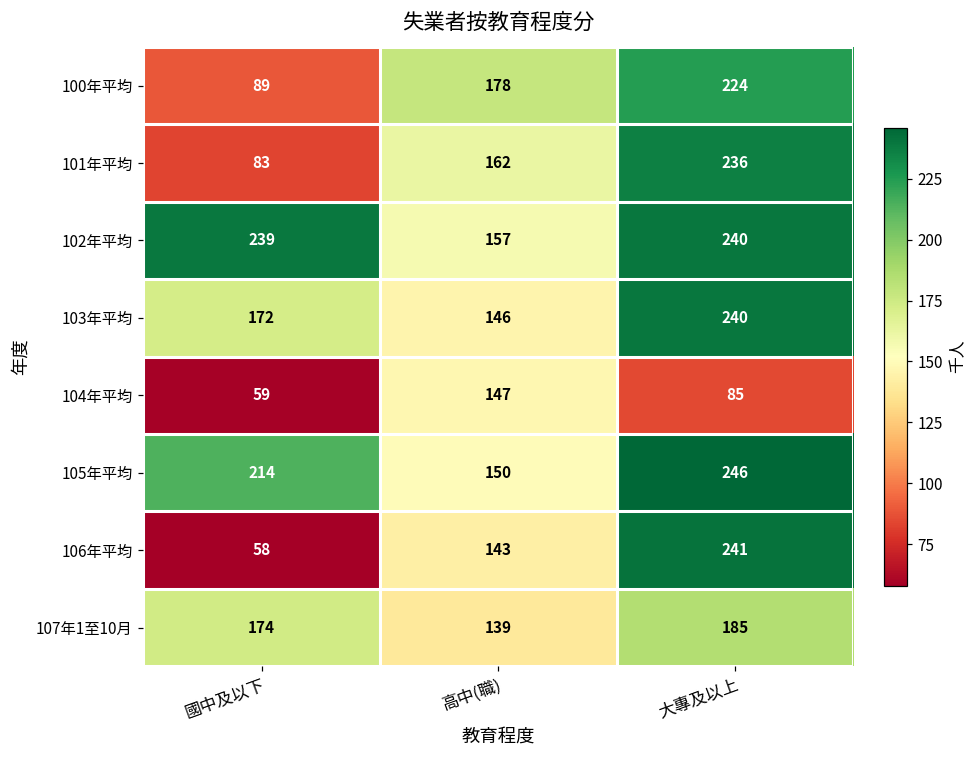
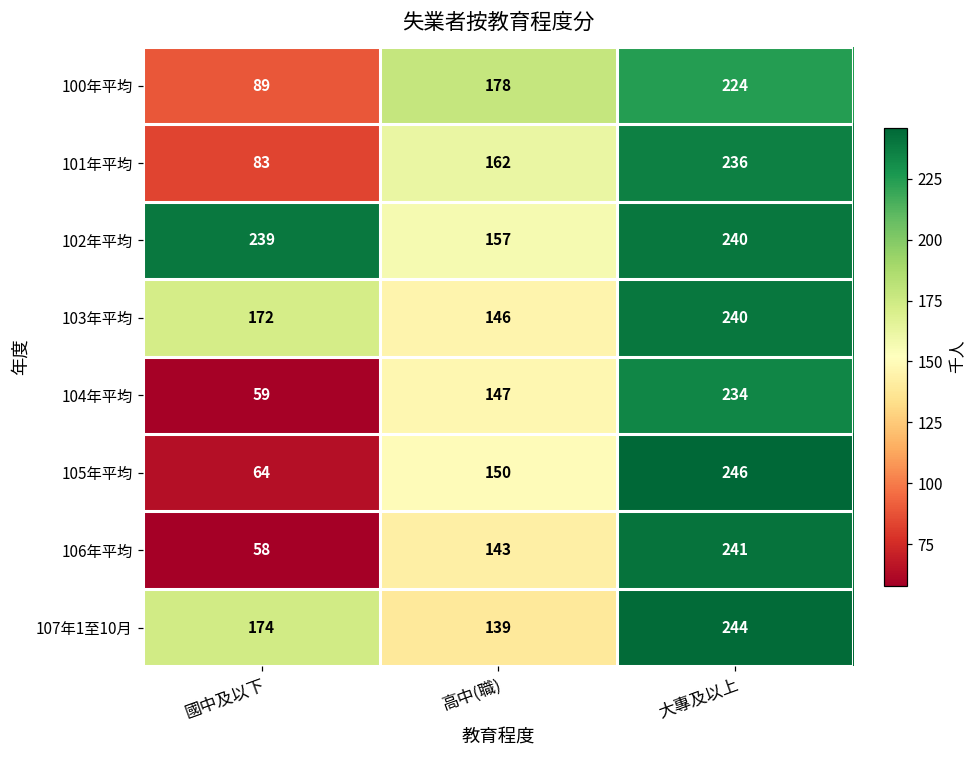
104年平均, 大專及以上: 85 -> 234
105年平均, 國中及以下: 214 -> 64
107年1至10月, 大專及以上: 185 -> 244
